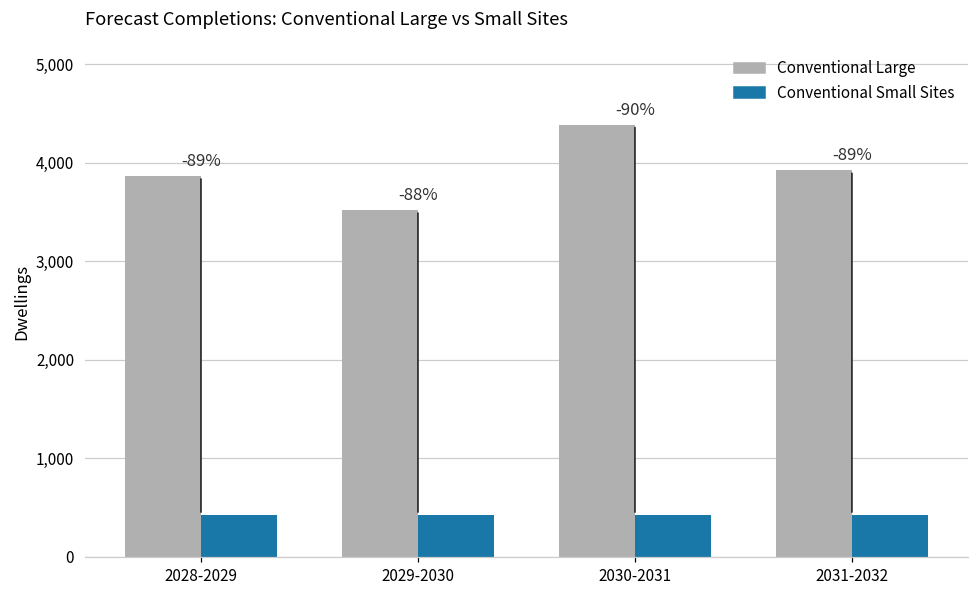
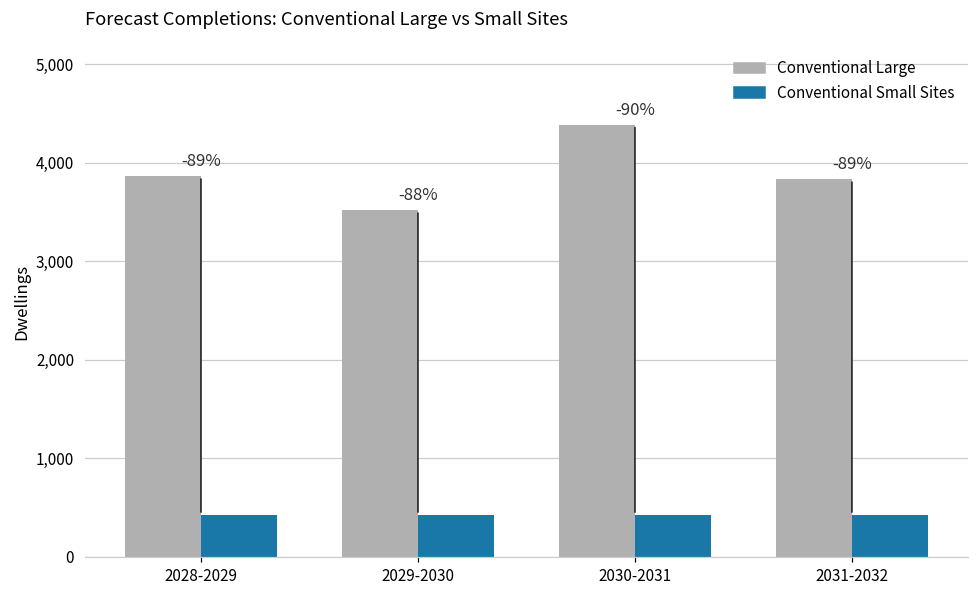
Conventional Large, 2031-2032: 3,900 -> 3,800
